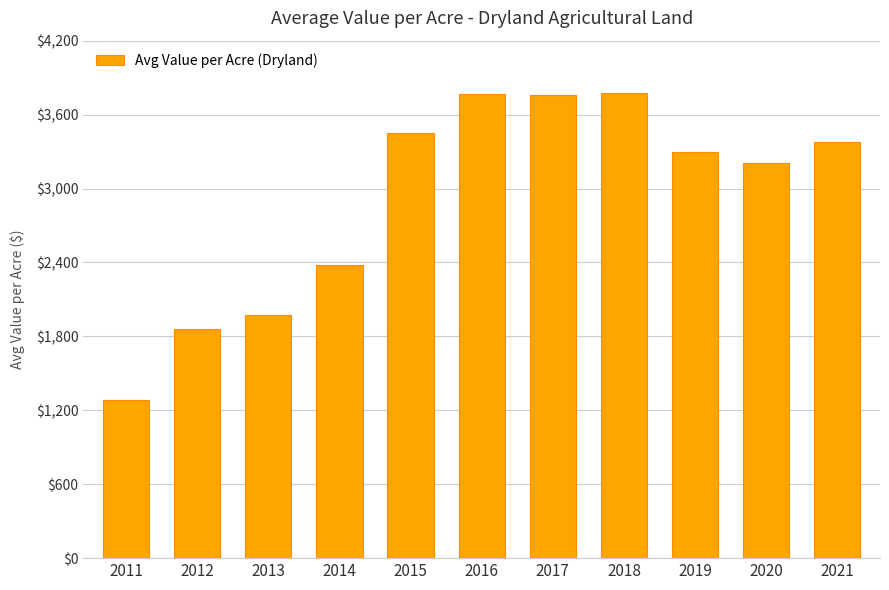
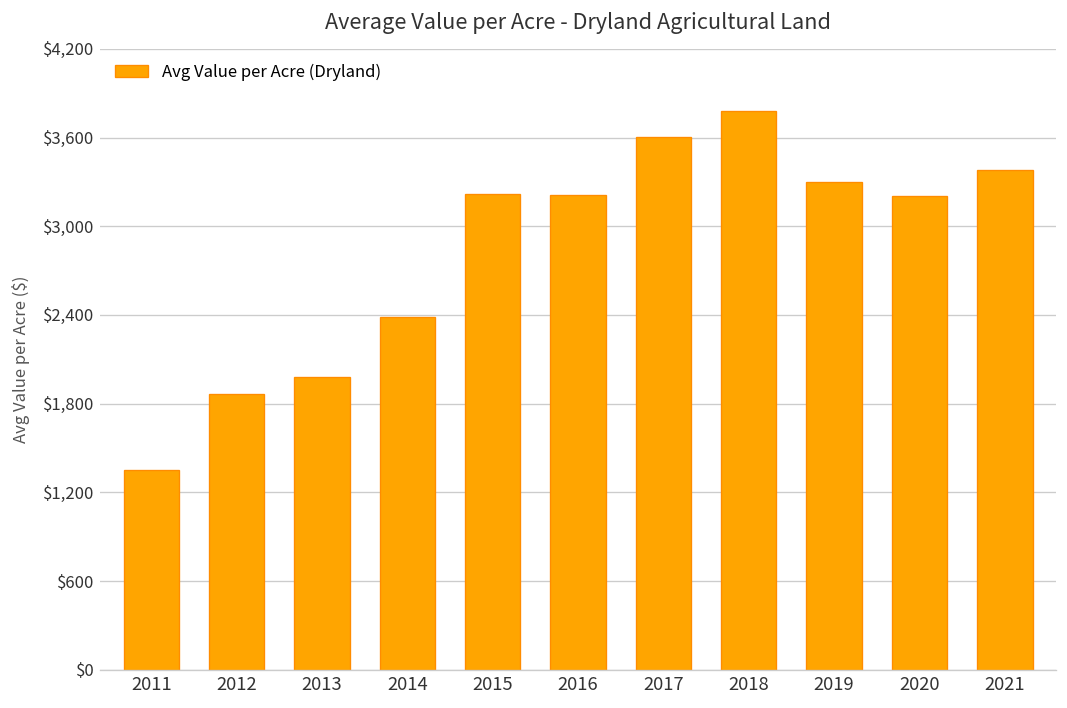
2011: $1,280 -> $1,350
2015: $3,450 -> $3,220
2016: $3,770 -> $3,210
2017: $3,760 -> $3,600
